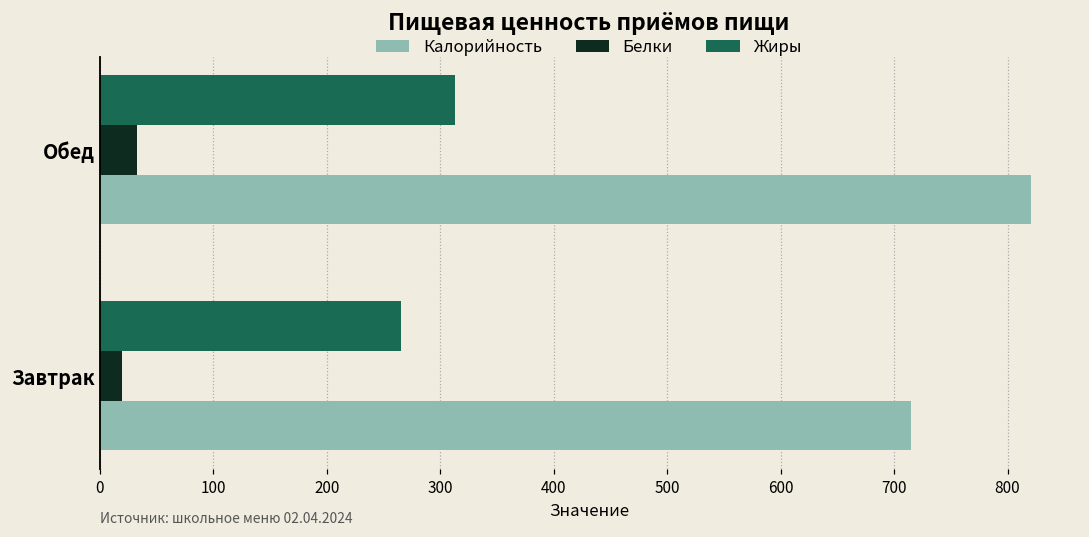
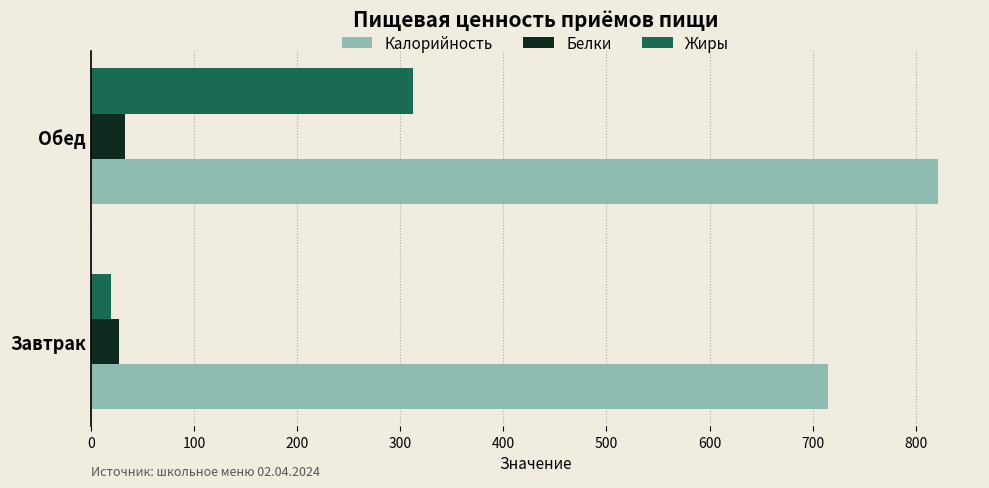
Жиры, Завтрак: 265 -> 20
Белки, Завтрак: 19 -> 27
